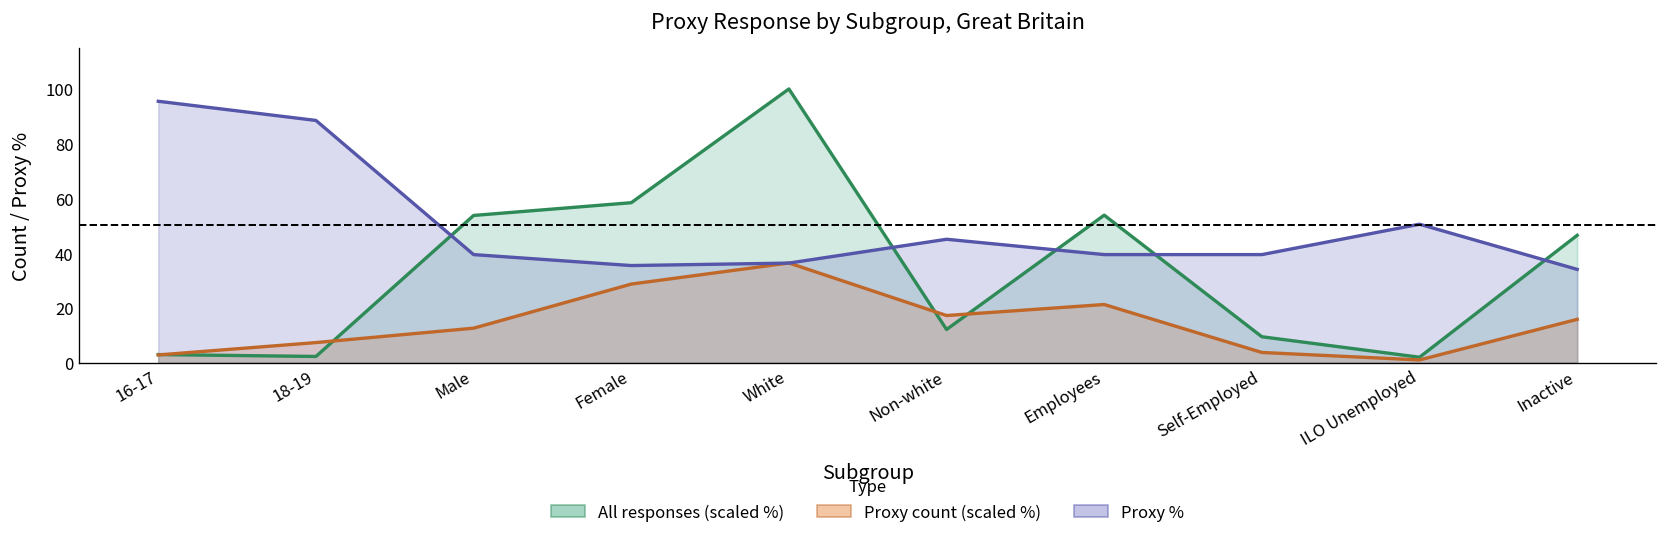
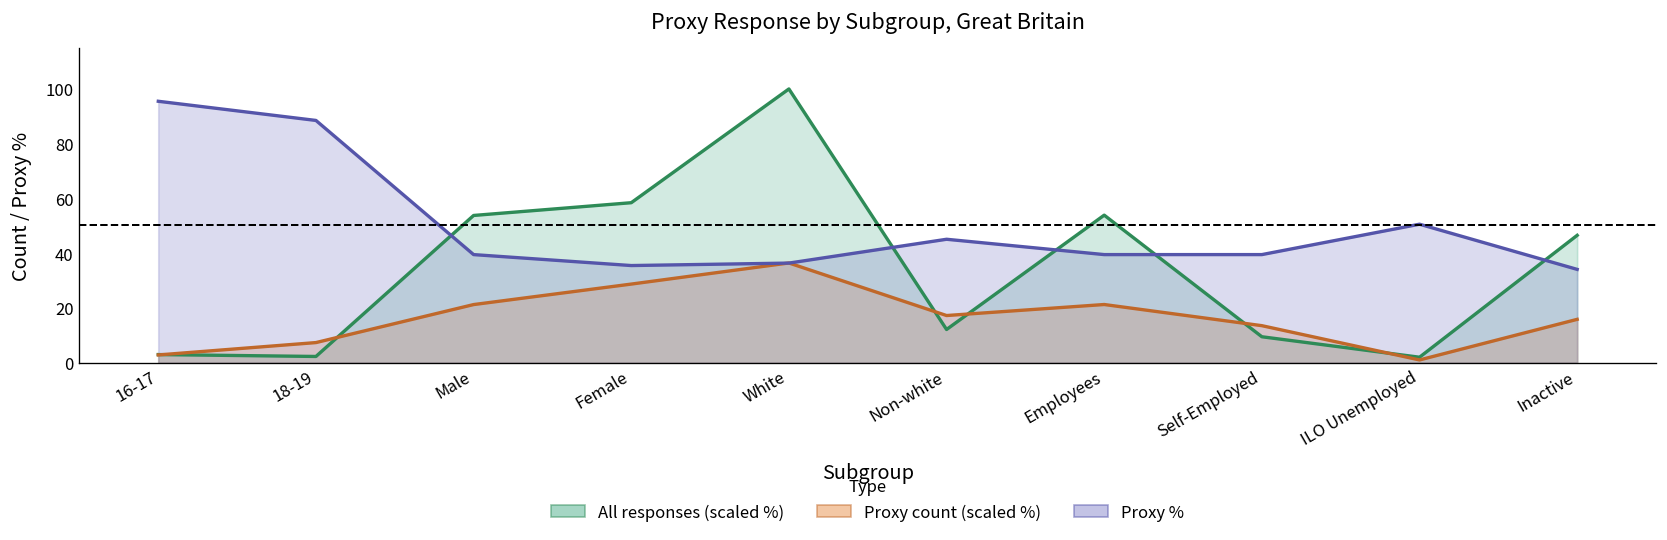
Proxy count (scaled %), Male: 13 -> 21
Proxy count (scaled %), Self-Employed: 4 -> 14
